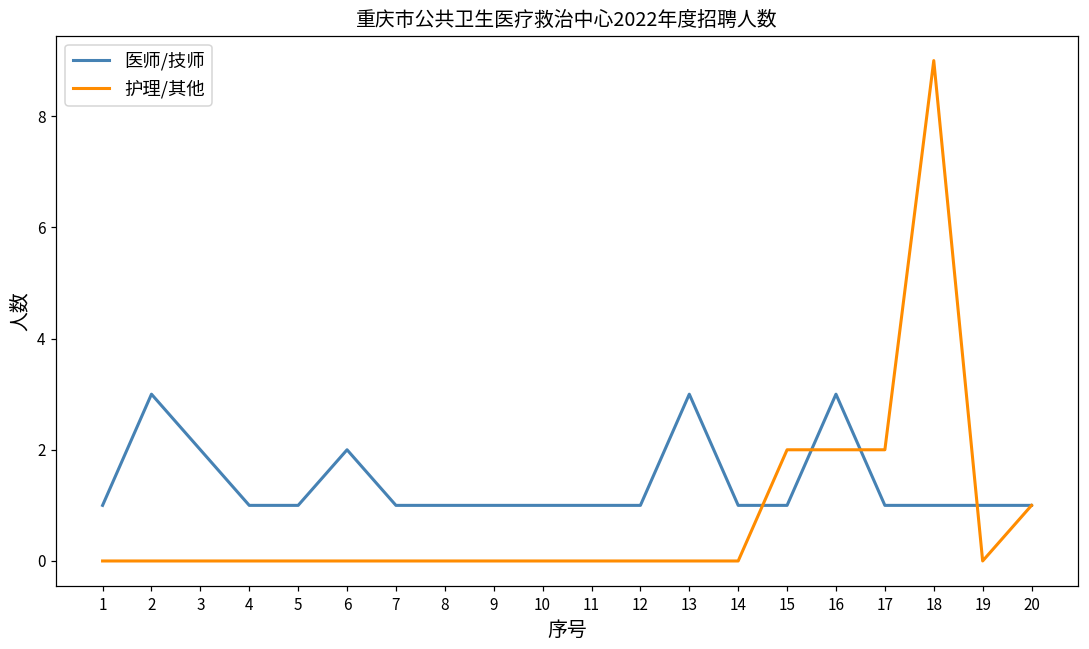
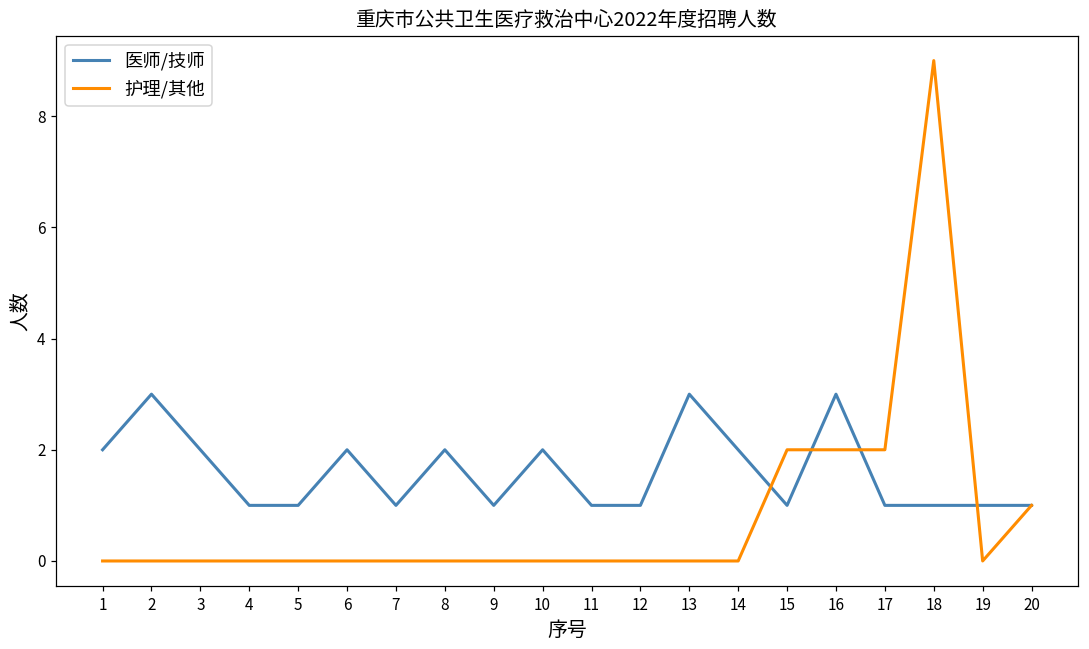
医师/技师, 1: 1 -> 2
医师/技师, 8: 1 -> 2
医师/技师, 10: 1 -> 2
医师/技师, 14: 1 -> 2
